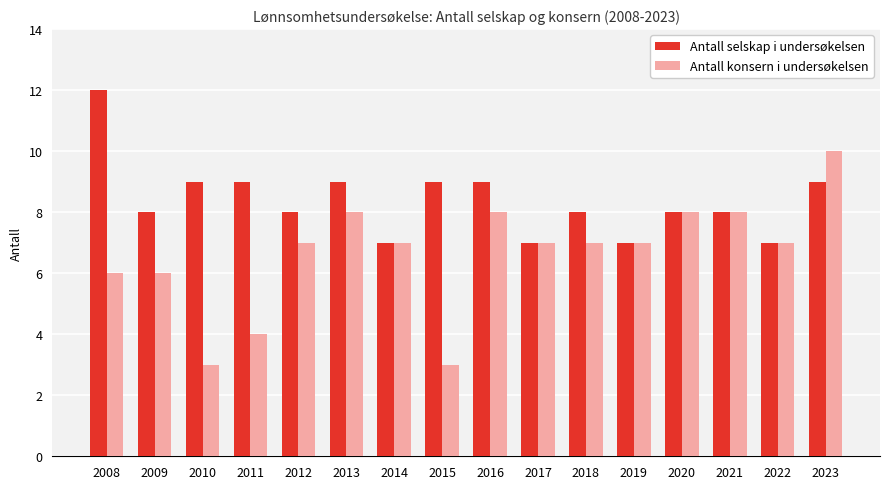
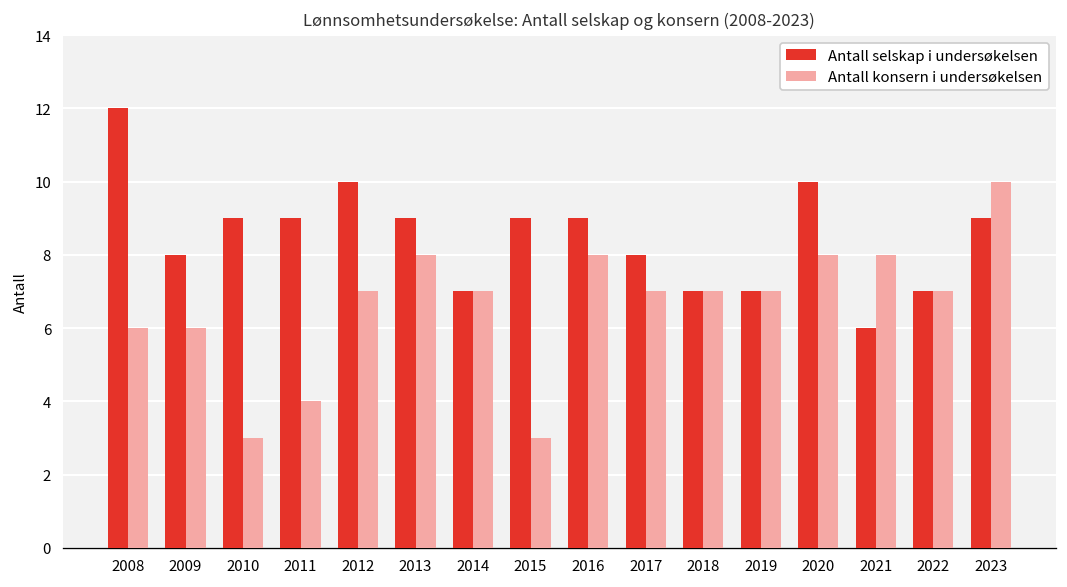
Antall selskap i undersøkelsen, 2012: 8 -> 10
Antall selskap i undersøkelsen, 2017: 7 -> 8
Antall selskap i undersøkelsen, 2018: 8 -> 7
Antall selskap i undersøkelsen, 2020: 8 -> 10
Antall selskap i undersøkelsen, 2021: 8 -> 6
